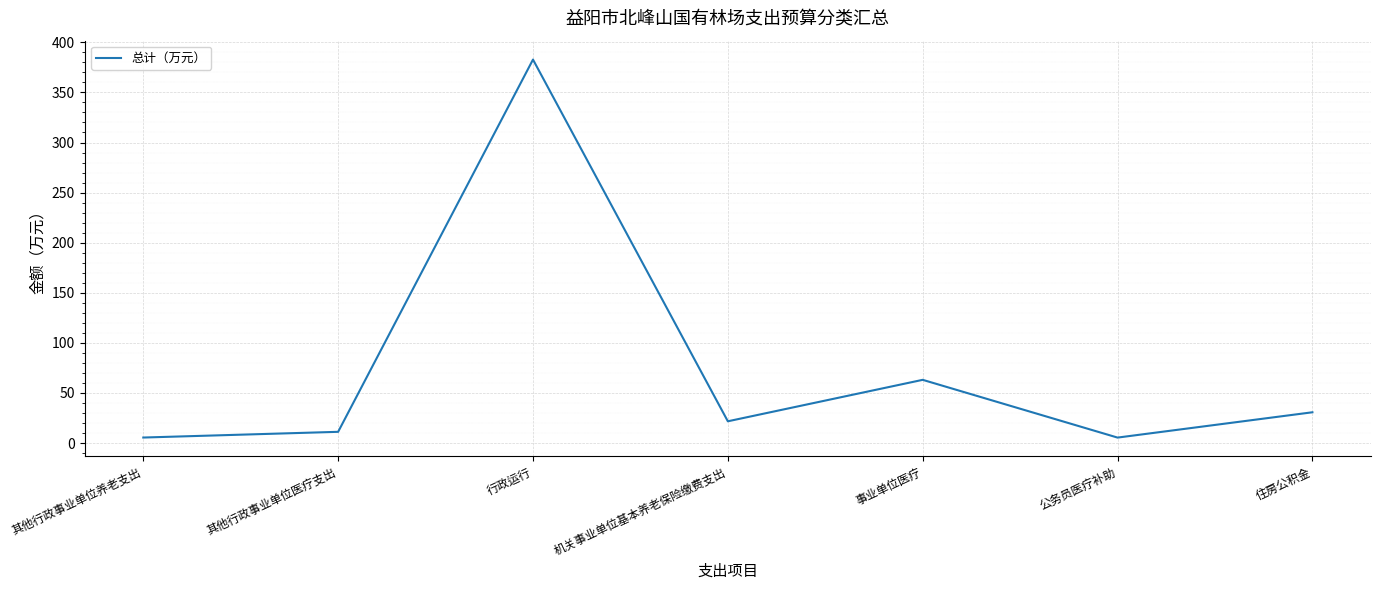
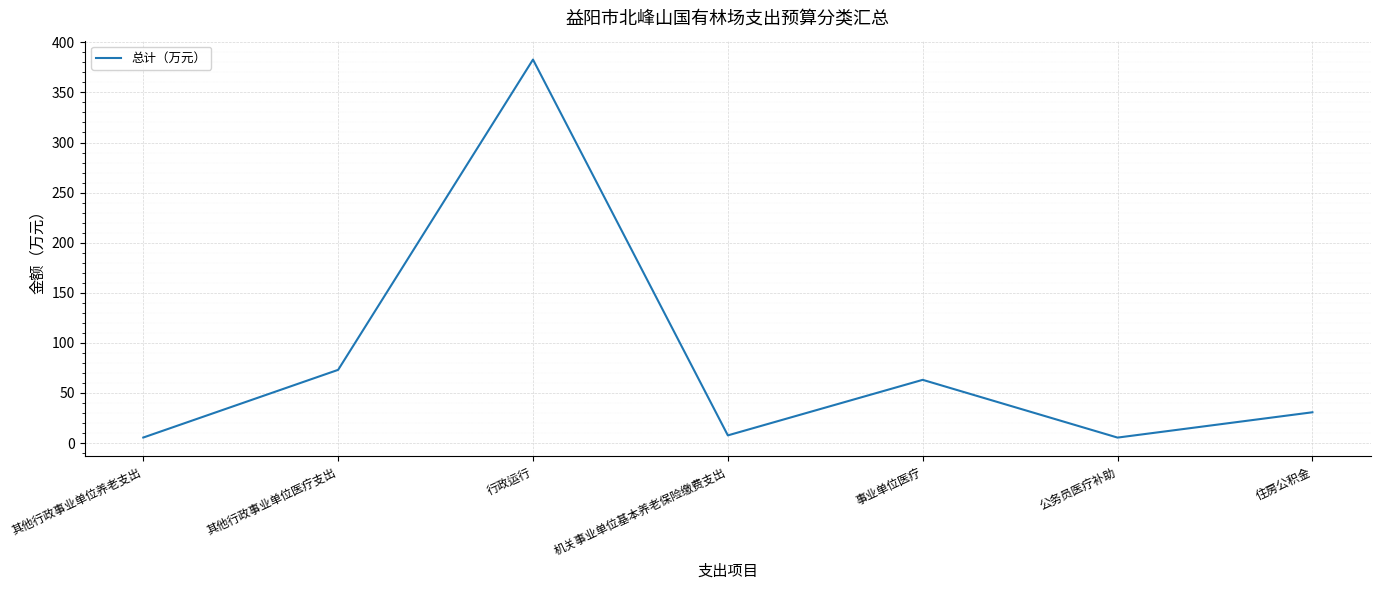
其他行政事业单位医疗支出: 11 -> 73
机关事业单位基本养老保险缴费支出: 22 -> 8
